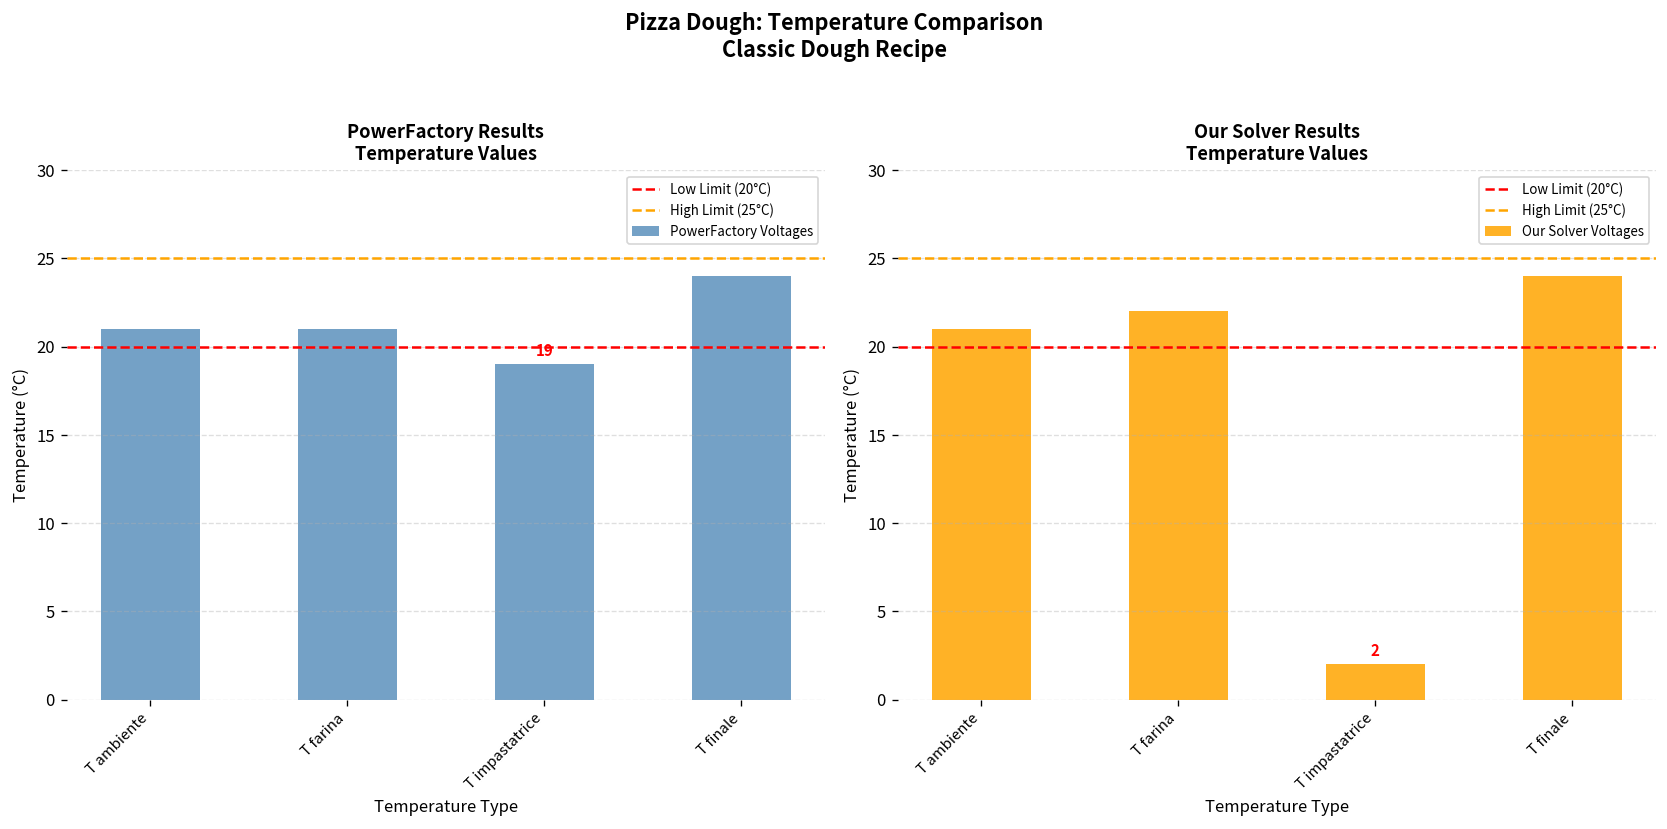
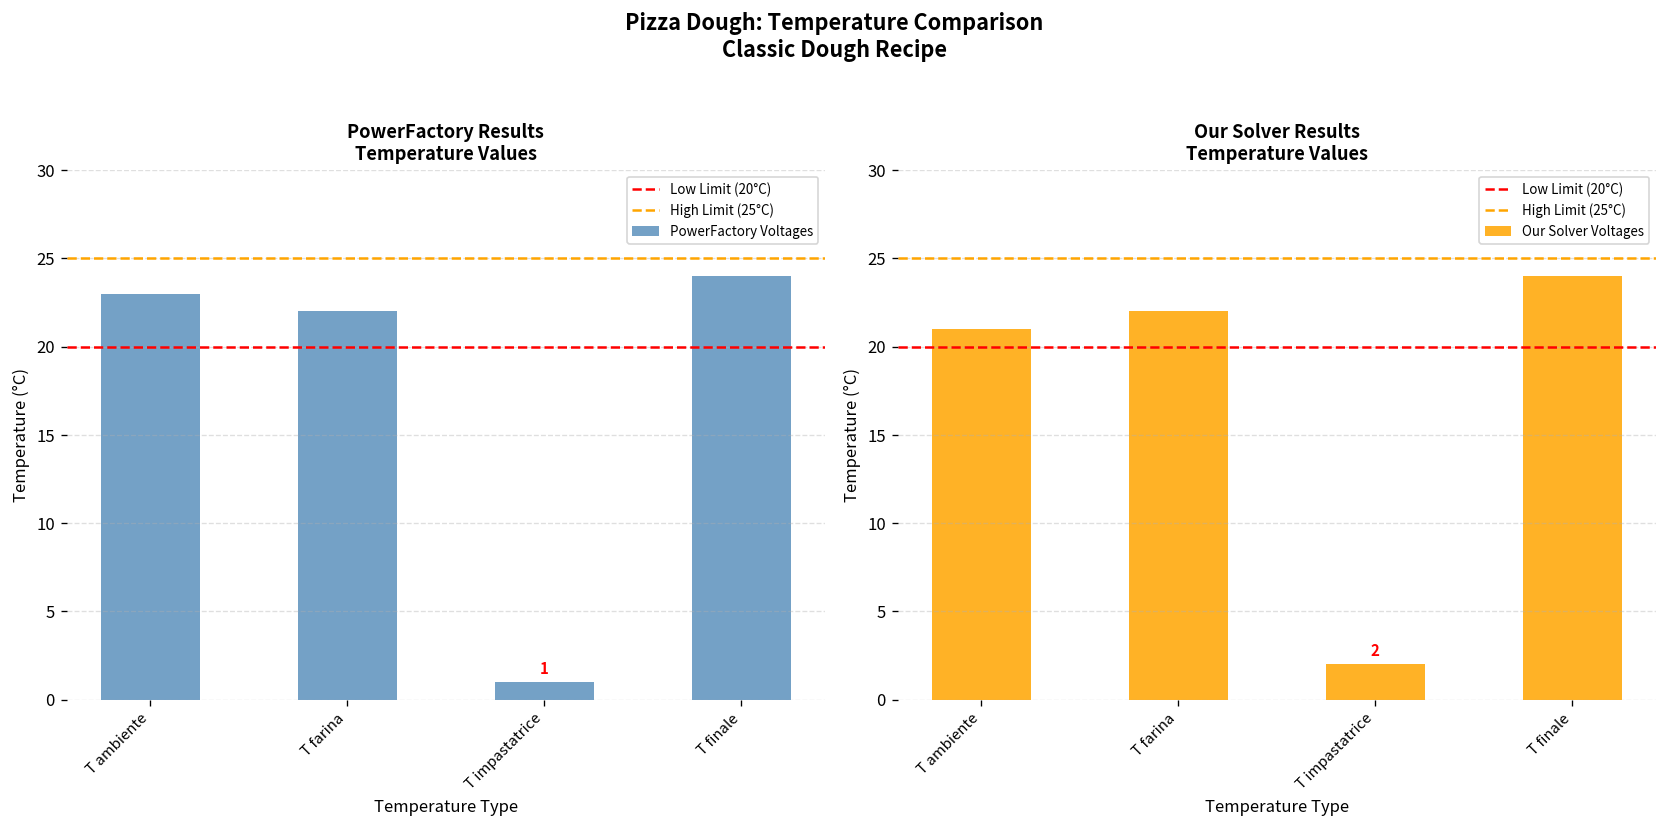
PowerFactory Results Temperature Values, T ambiente: 21 -> 23
PowerFactory Results Temperature Values, T farina: 21 -> 22
PowerFactory Results Temperature Values, T impastatrice: 19 -> 1
